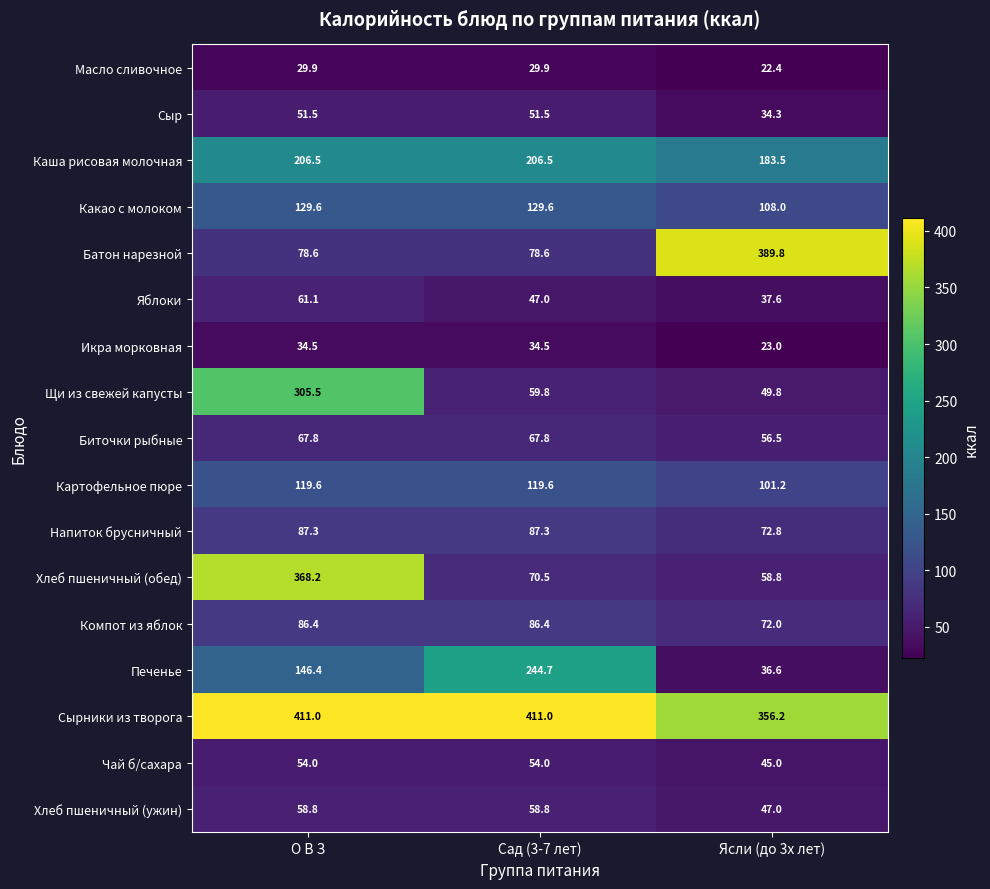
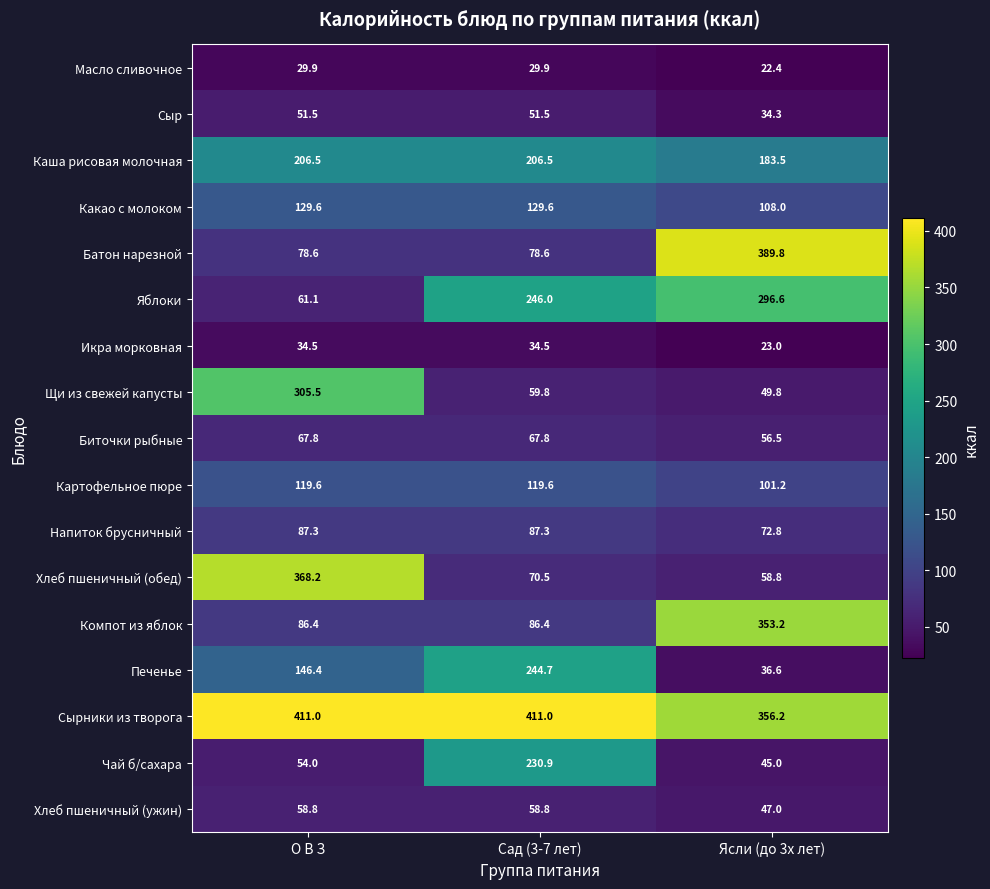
Яблоки, Сад (3-7 лет): 47.0 -> 246.0
Яблоки, Ясли (до 3х лет): 37.6 -> 296.6
Компот из яблок, Ясли (до 3х лет): 72.0 -> 353.2
Чай б/сахара, Сад (3-7 лет): 54.0 -> 230.9
